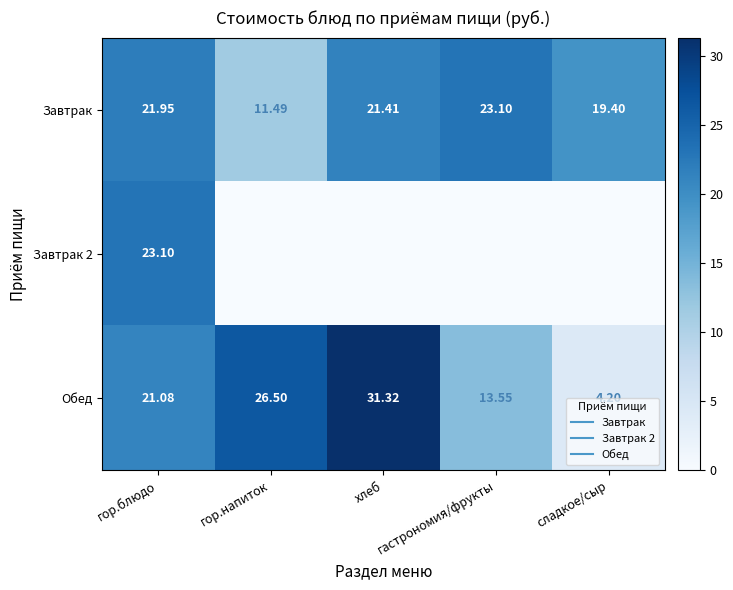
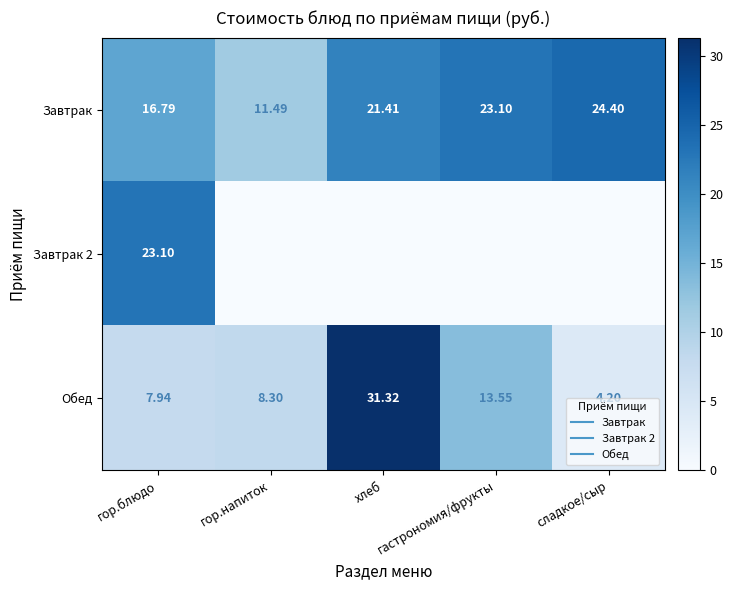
Завтрак, гор.блюдо: 21.95 -> 16.79
Завтрак, сладкое/сыр: 19.40 -> 24.40
Обед, гор.блюдо: 21.08 -> 7.94
Обед, гор.напиток: 26.50 -> 8.30
